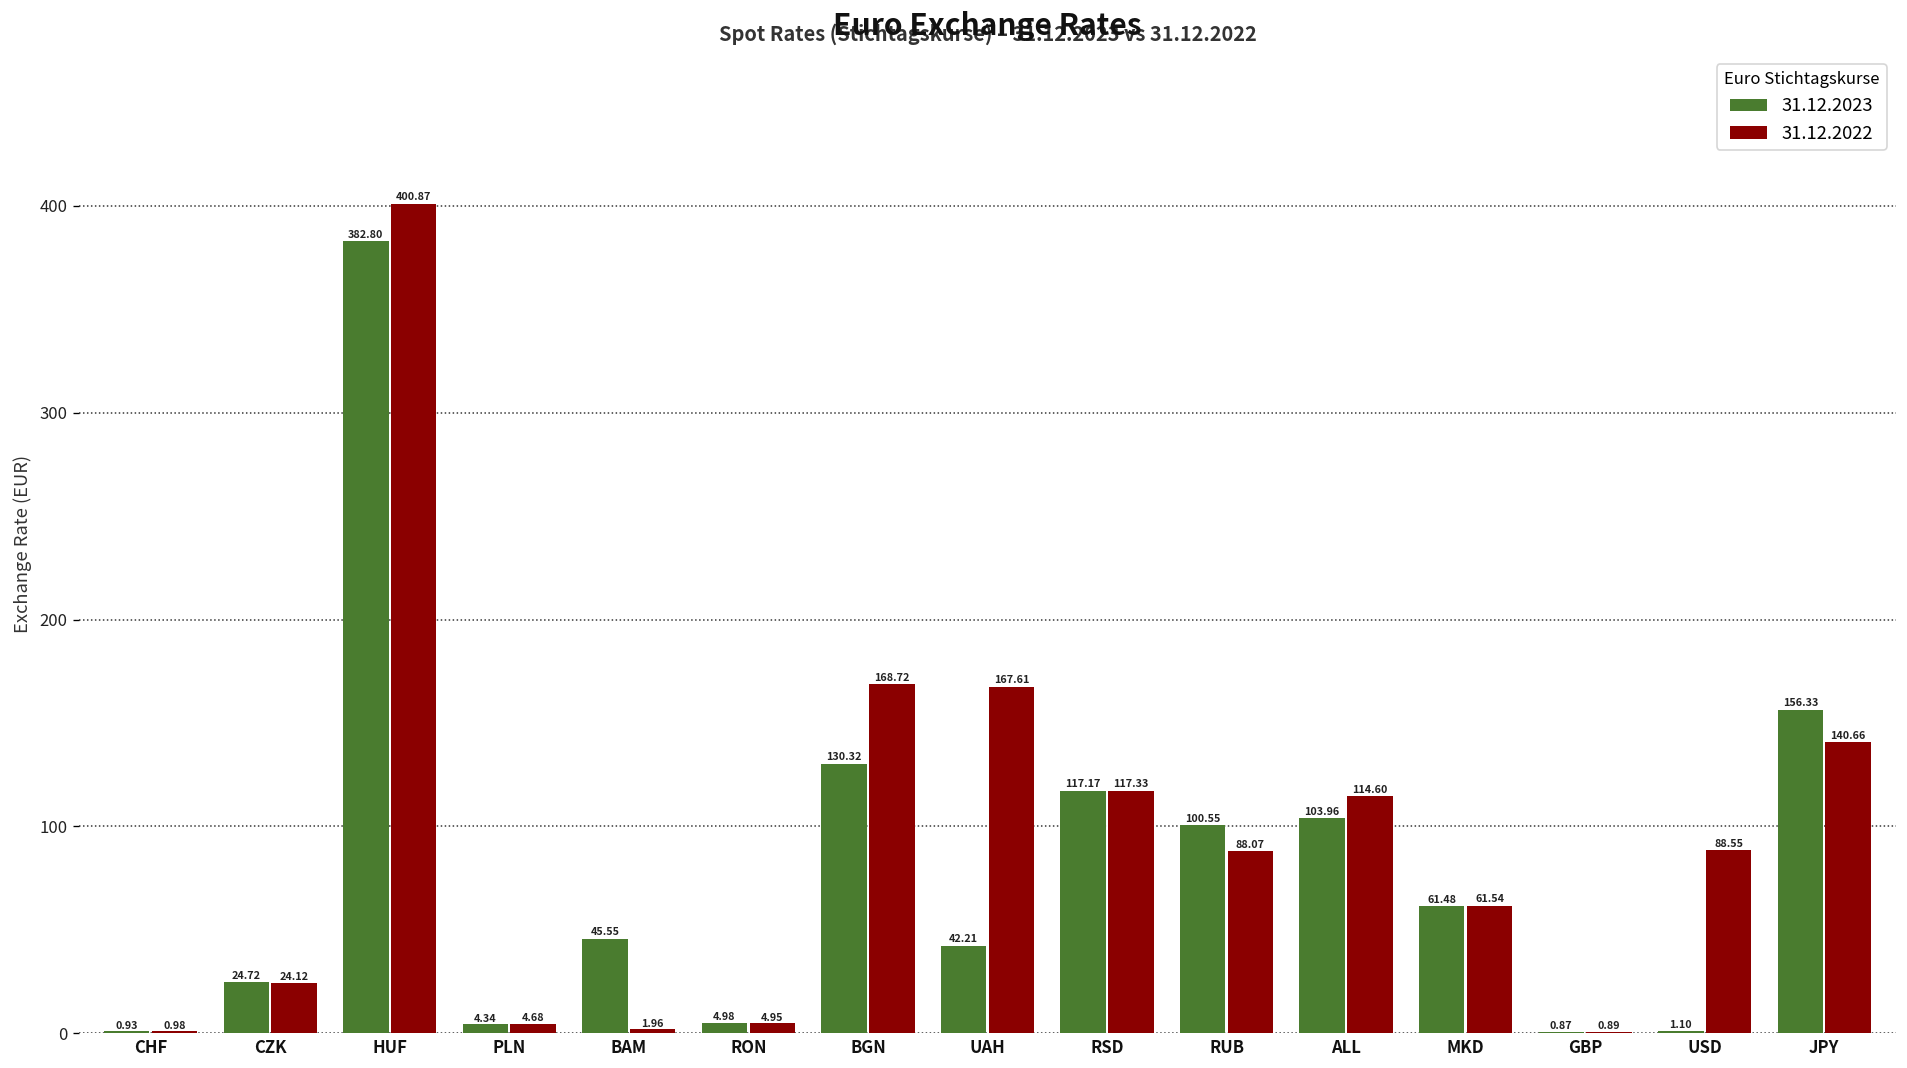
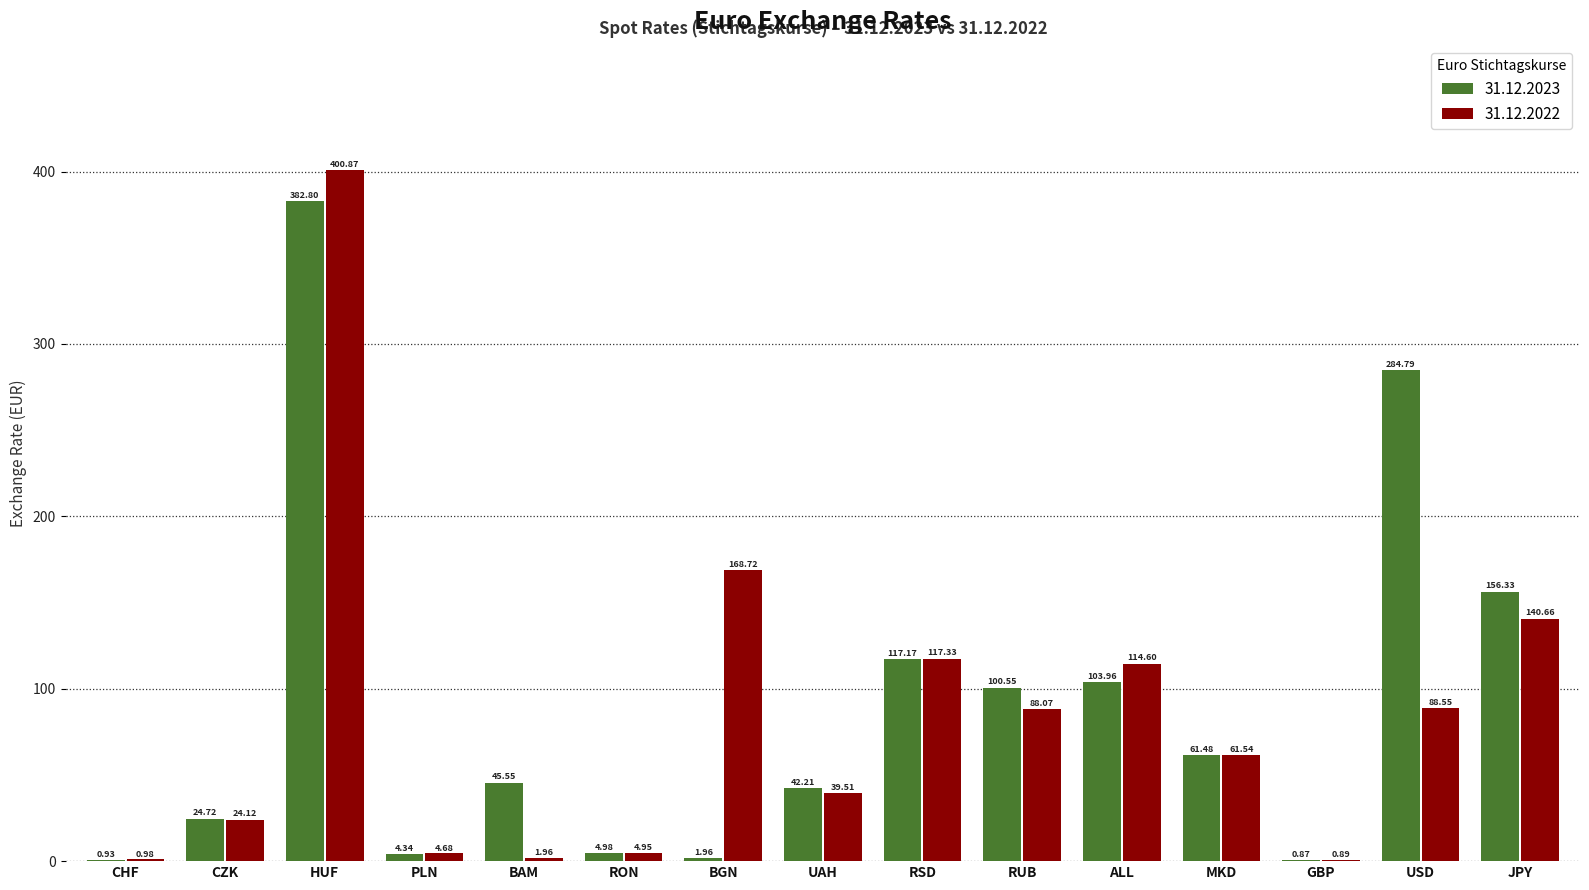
31.12.2023, BGN: 130.32 -> 1.96
31.12.2022, UAH: 167.61 -> 39.51
31.12.2023, USD: 1.10 -> 284.79
